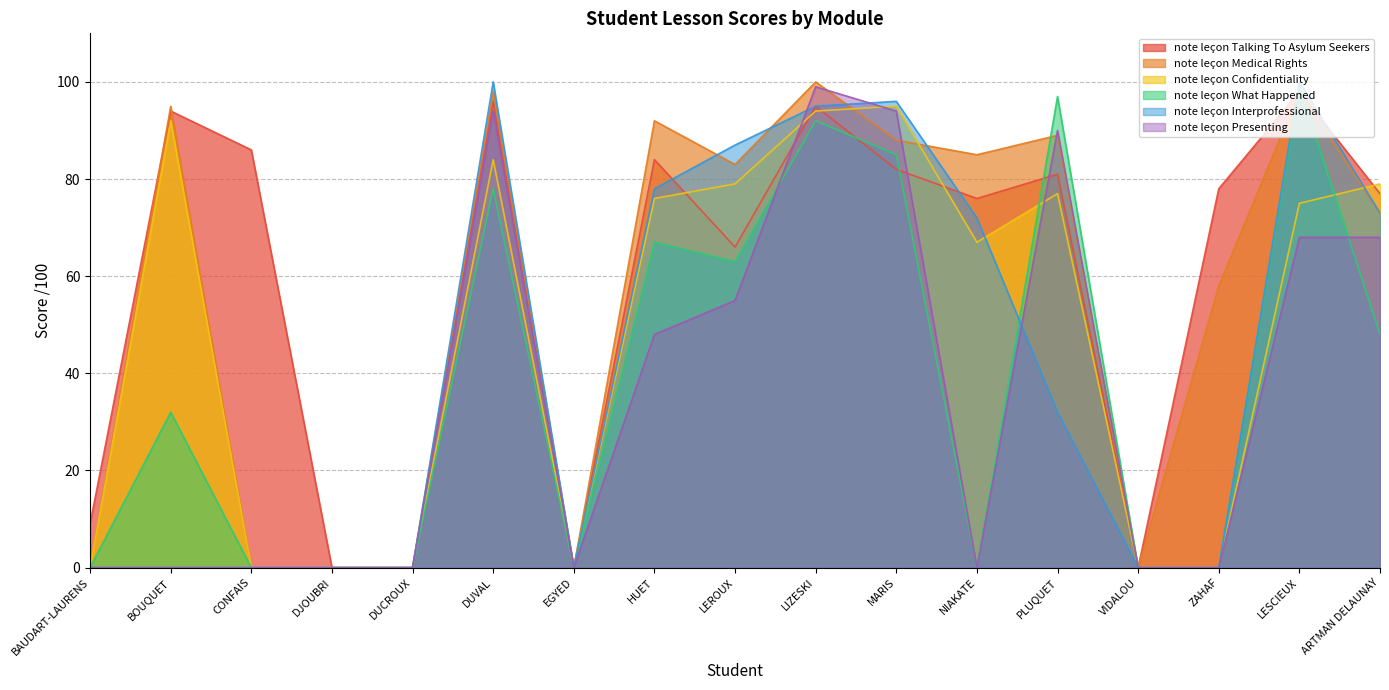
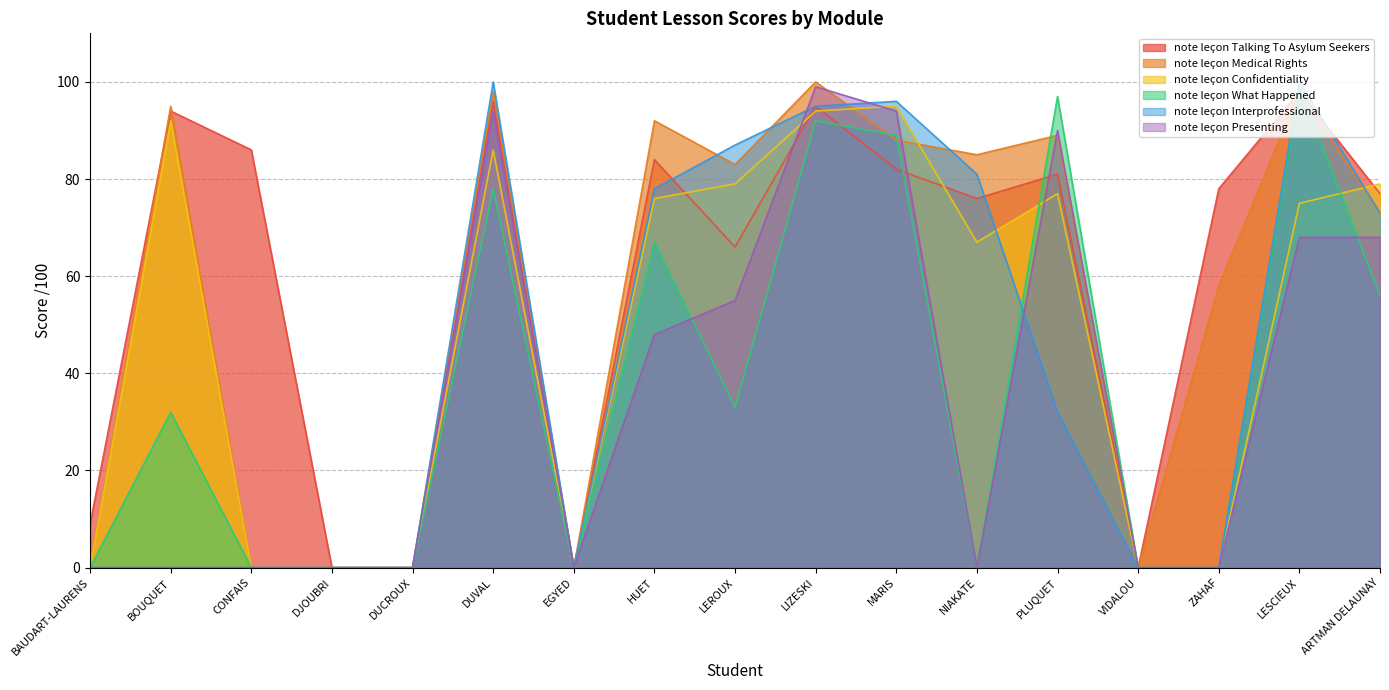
note leçon Confidentiality, DUVAL: 84 -> 86
note leçon What Happened, LEROUX: 63 -> 33
note leçon What Happened, MARIS: 85 -> 89
note leçon Interprofessional, NIAKATE: 72 -> 81
note leçon What Happened, ARTMAN DELAUNAY: 48 -> 56
